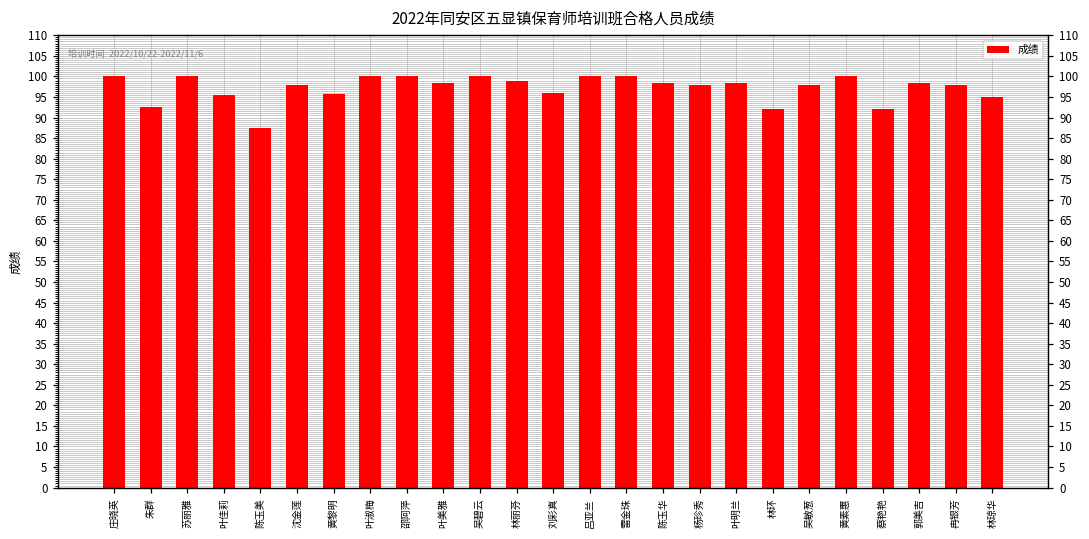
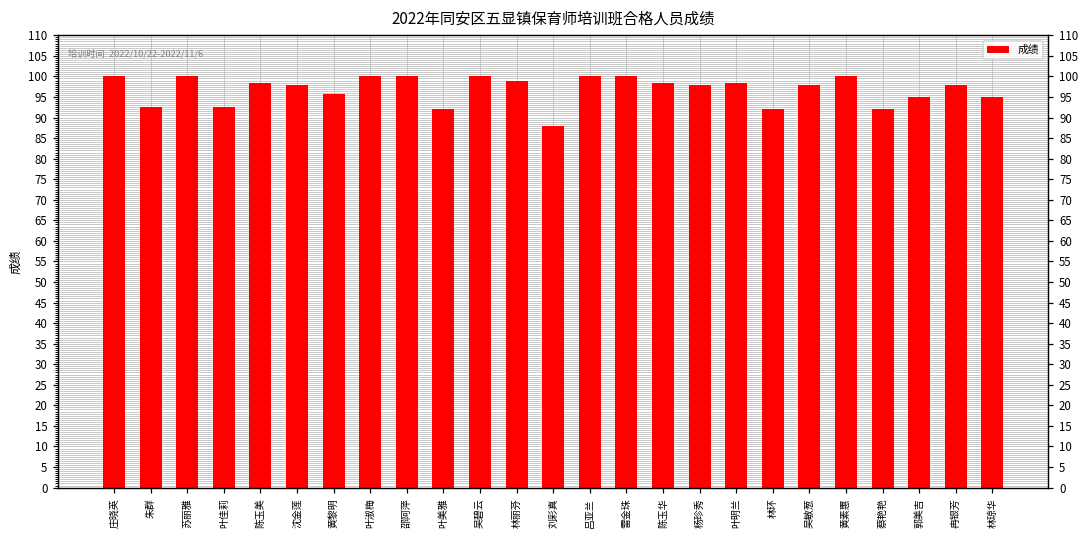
叶佳莉: 96 -> 93
陈玉美: 88 -> 99
叶美雅: 99 -> 92
刘彩真: 96 -> 88
郭美吉: 99 -> 95
